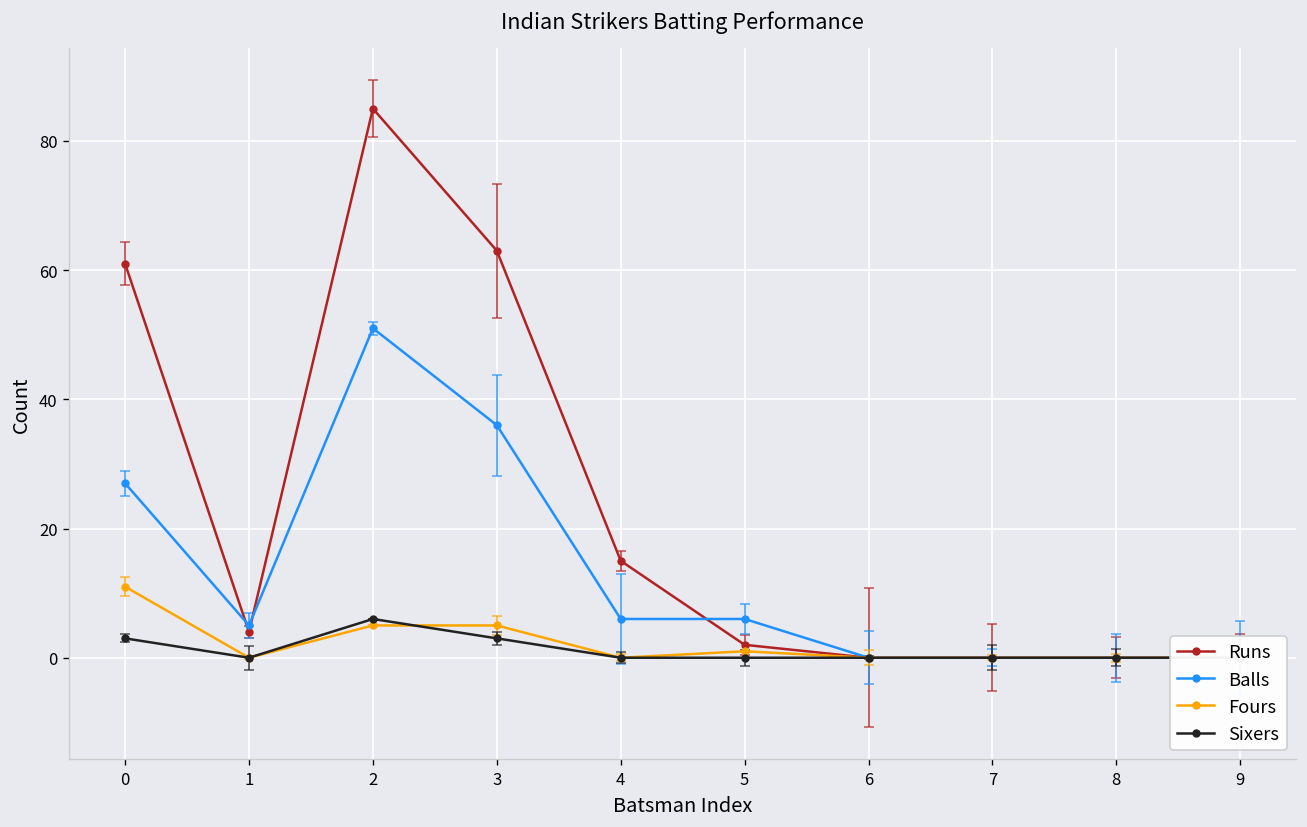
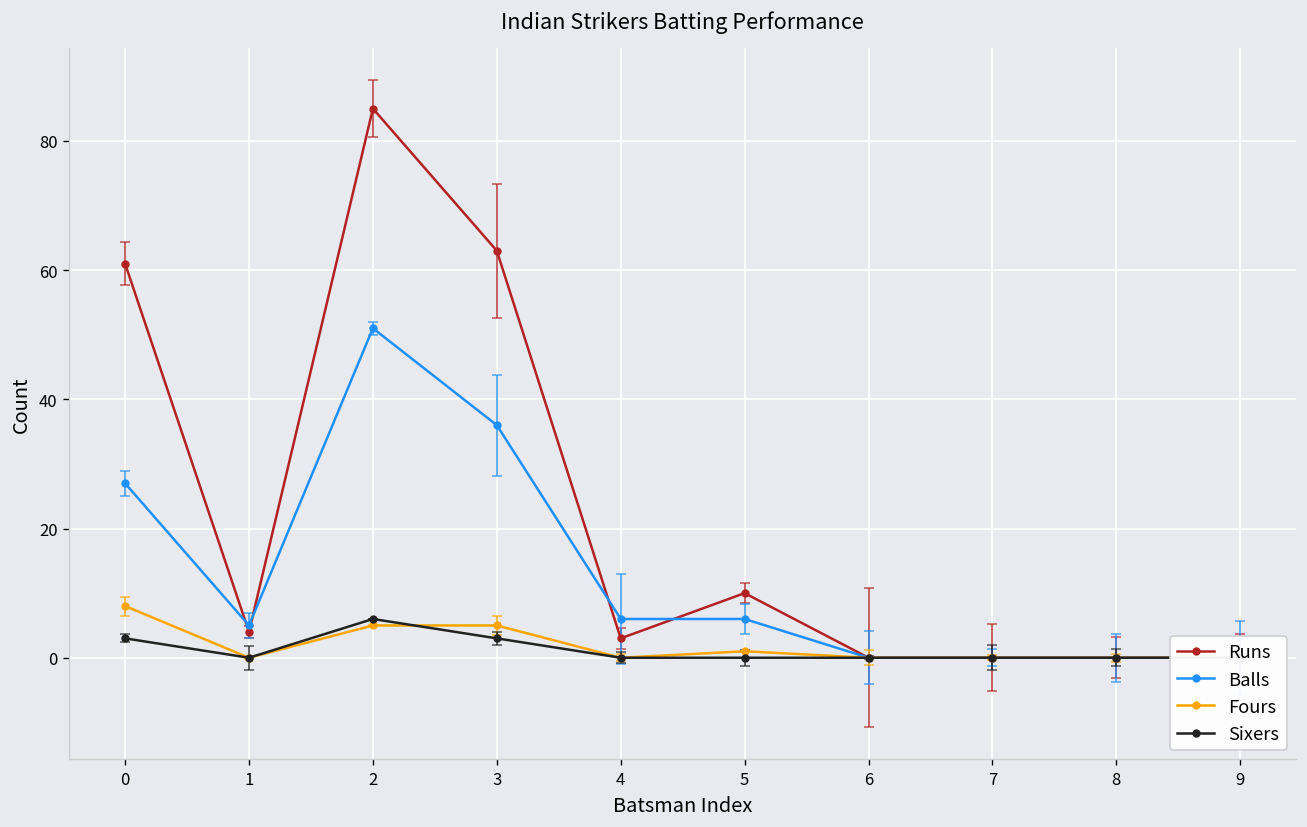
Fours, 0: 11 -> 8
Runs, 4: 15 -> 3
Runs, 5: 2 -> 10
